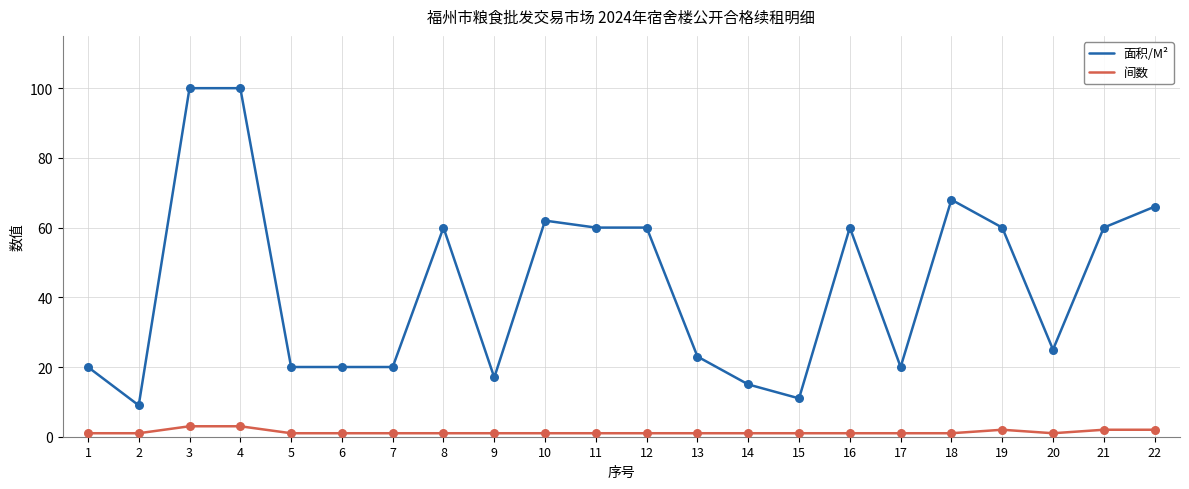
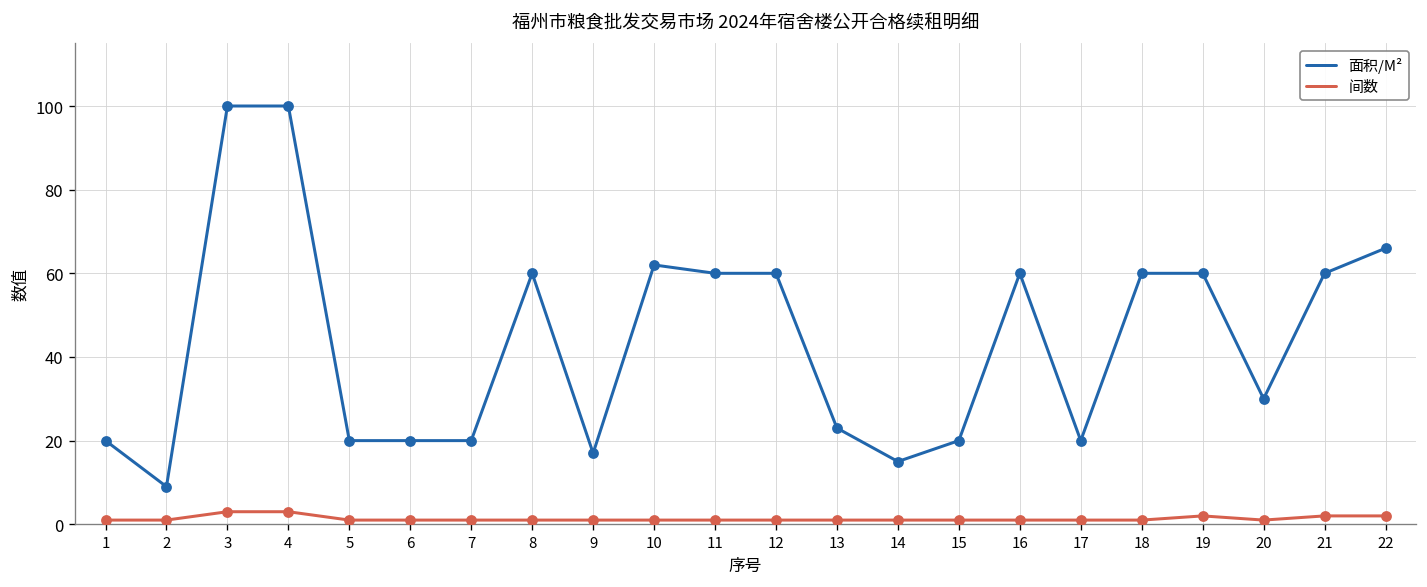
面积/M², 15: 11 -> 20
面积/M², 18: 68 -> 60
面积/M², 20: 25 -> 30
